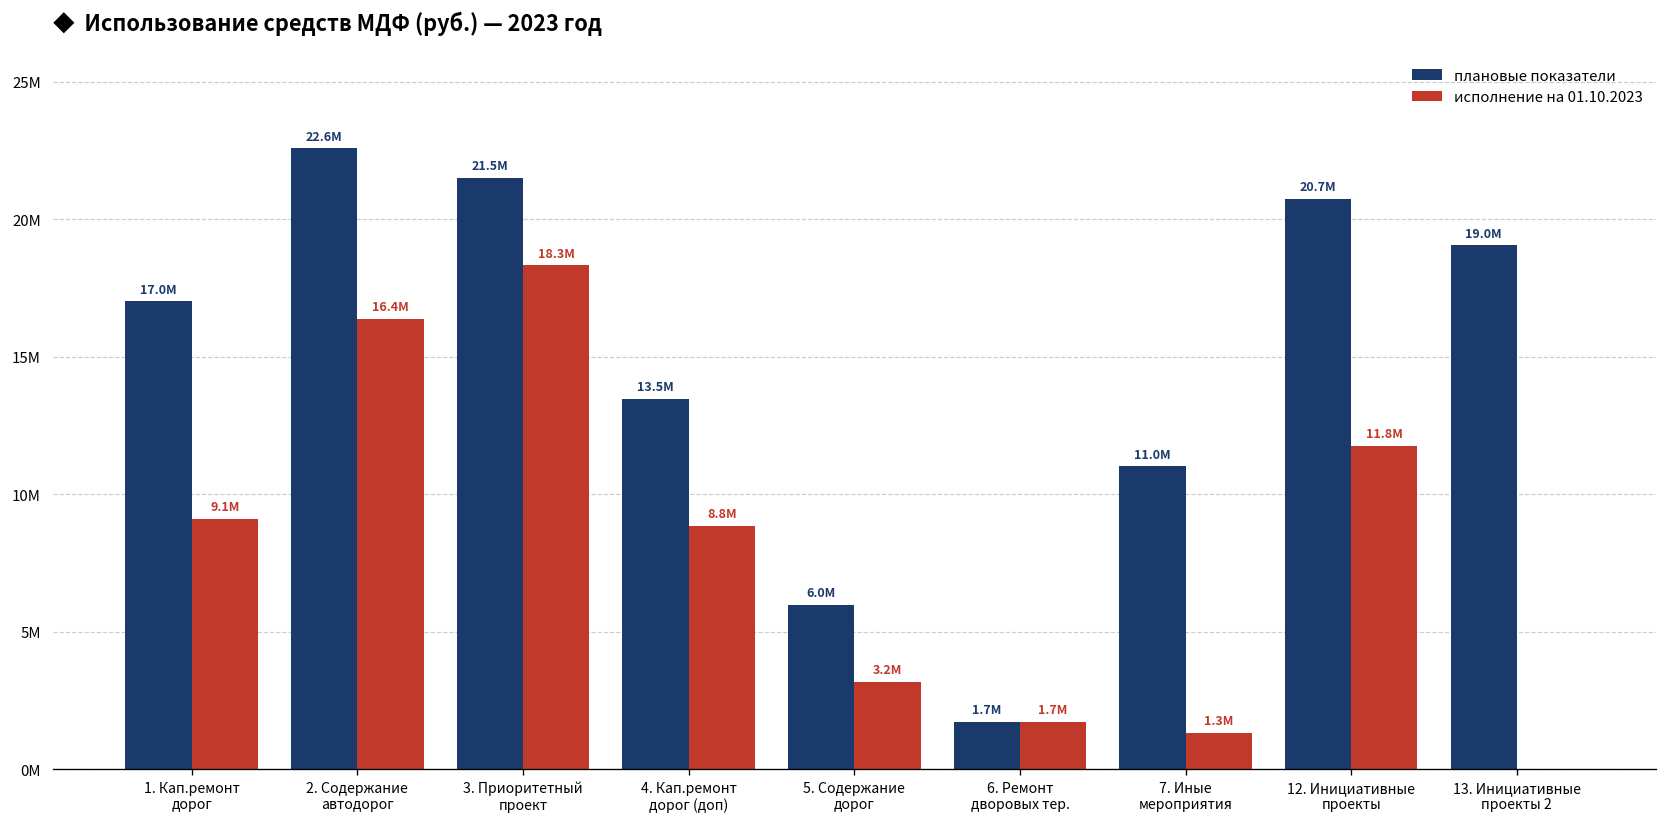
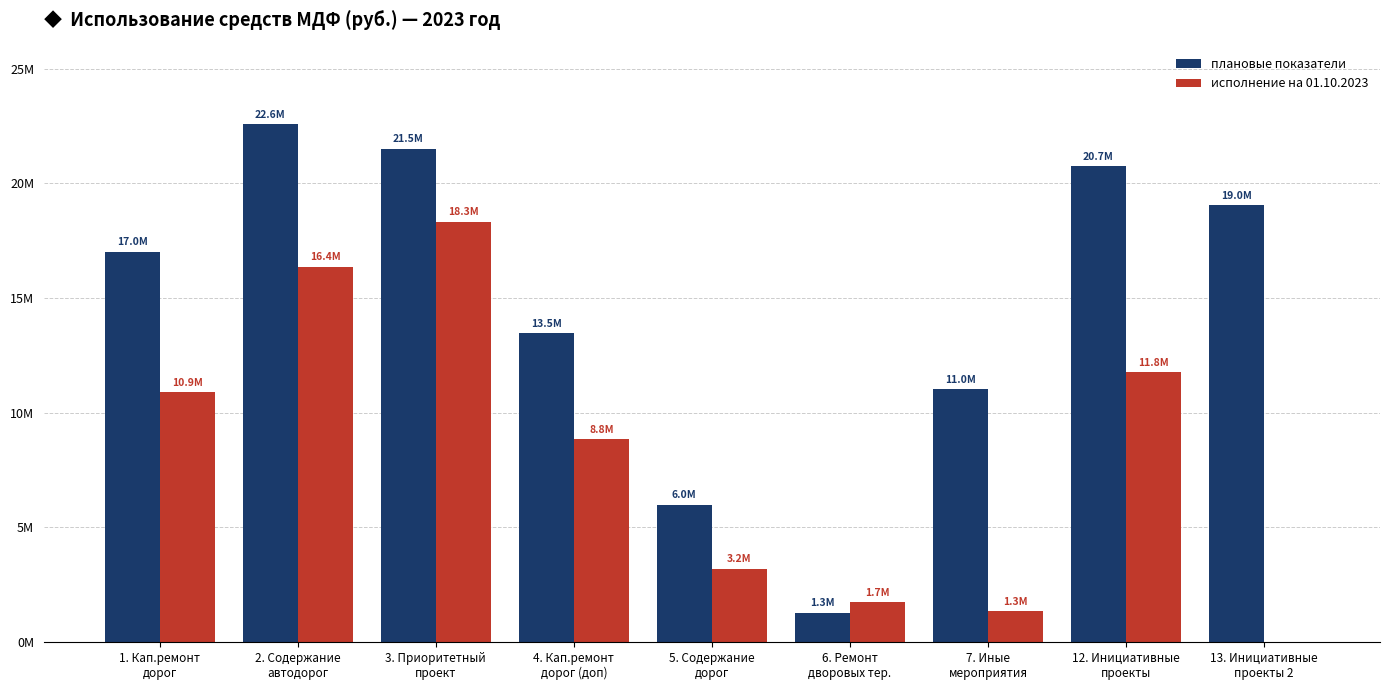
исполнение на 01.10.2023, 1. Кап.ремонт дорог: 9.1М -> 10.9М
плановые показатели, 6. Ремонт дворовых тер.: 1.7М -> 1.3М
